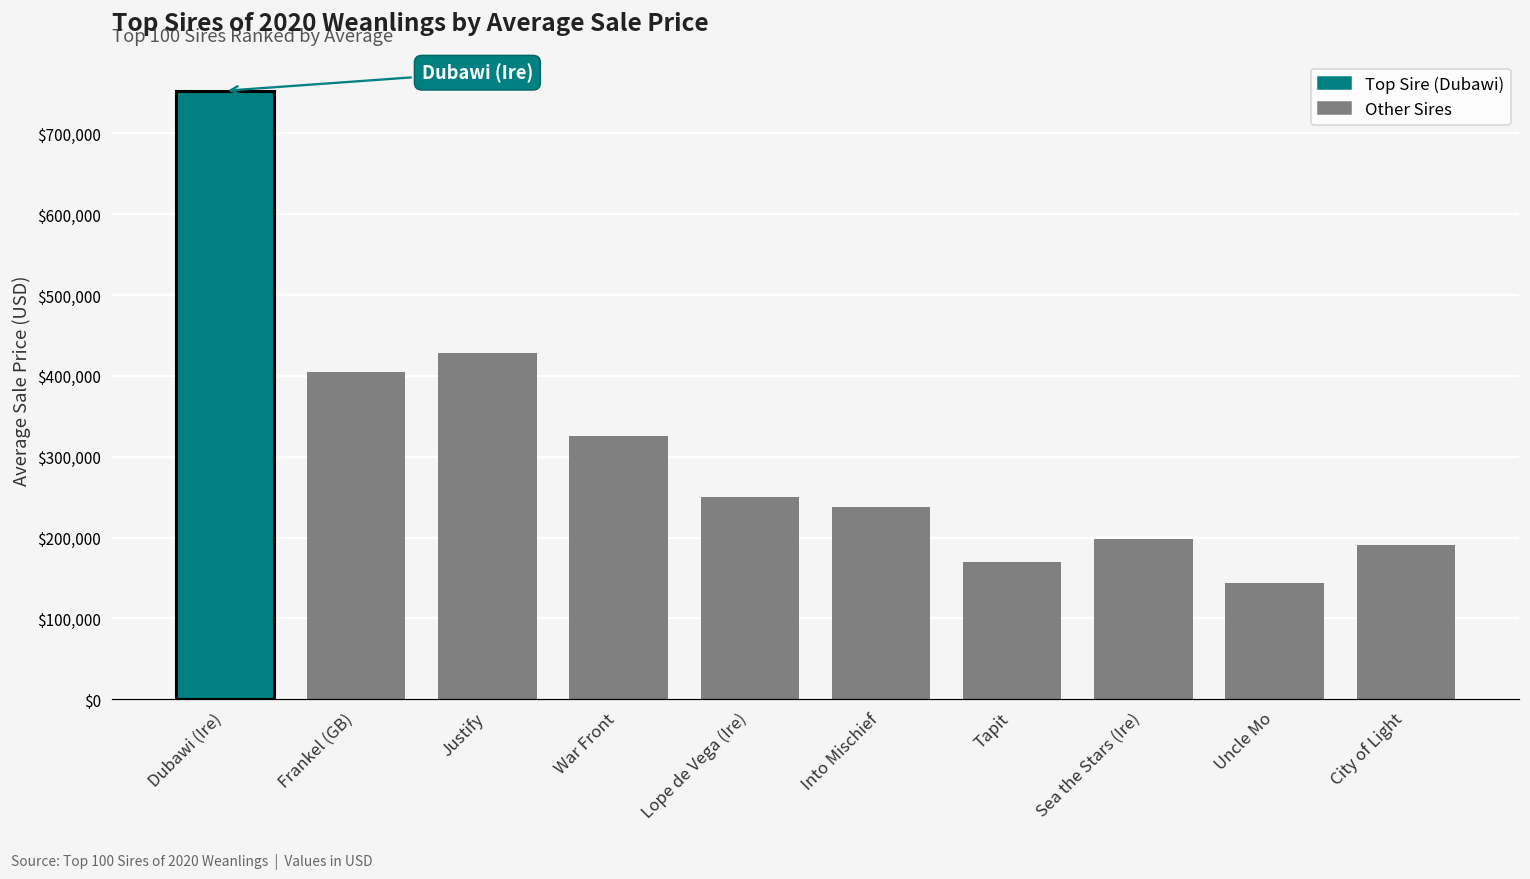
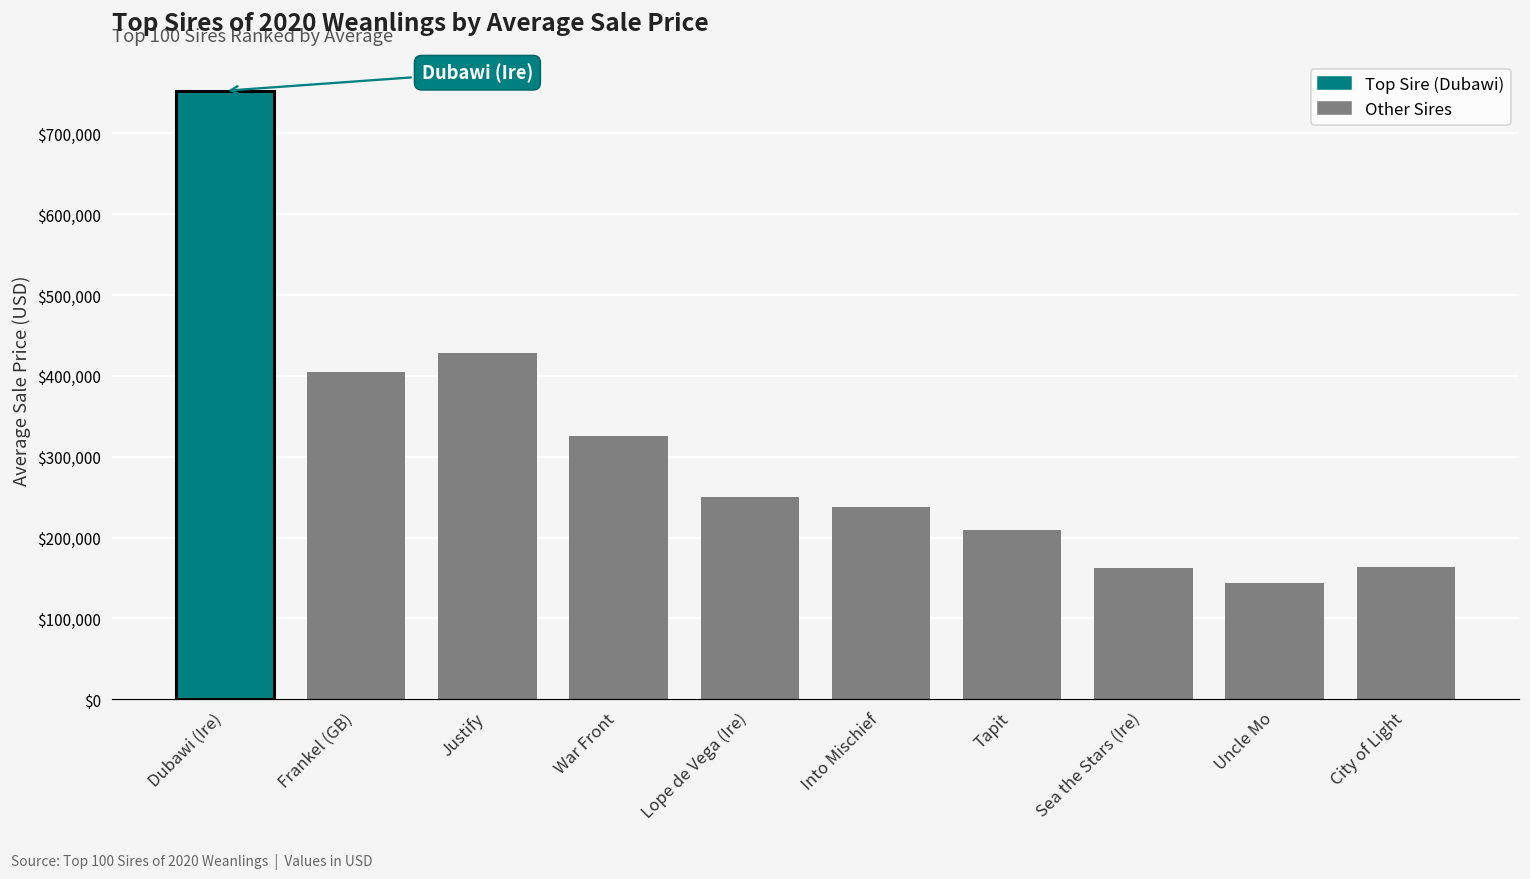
Tapit: $170,000 -> $210,000
Sea the Stars (Ire): $200,000 -> $160,000
City of Light: $190,000 -> $160,000
